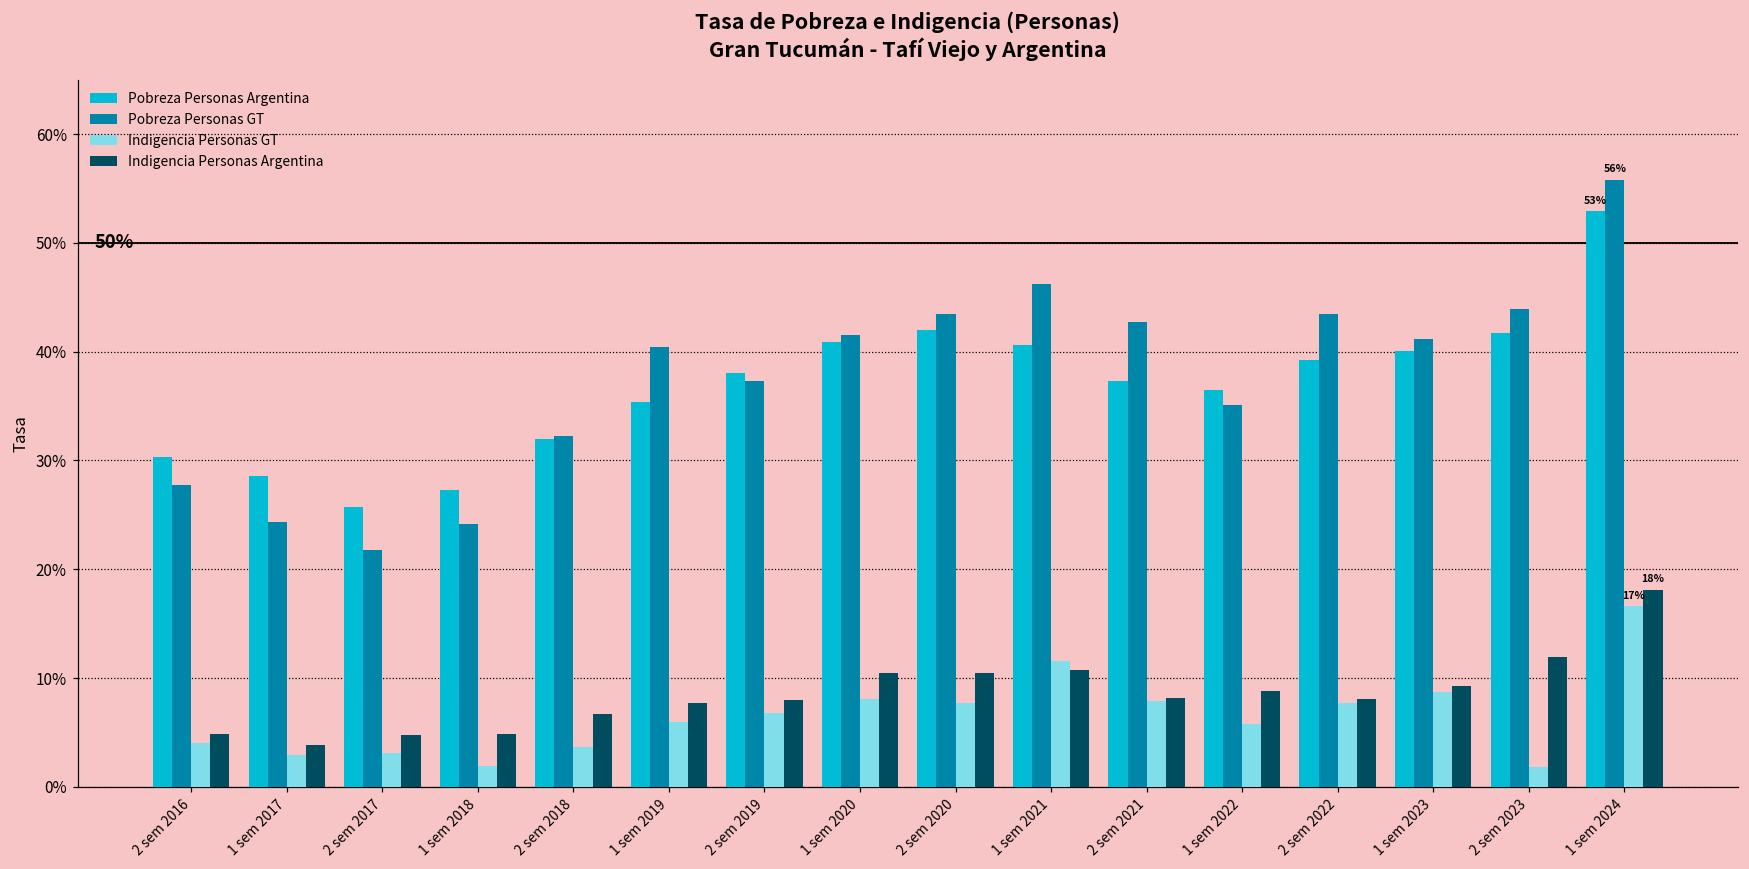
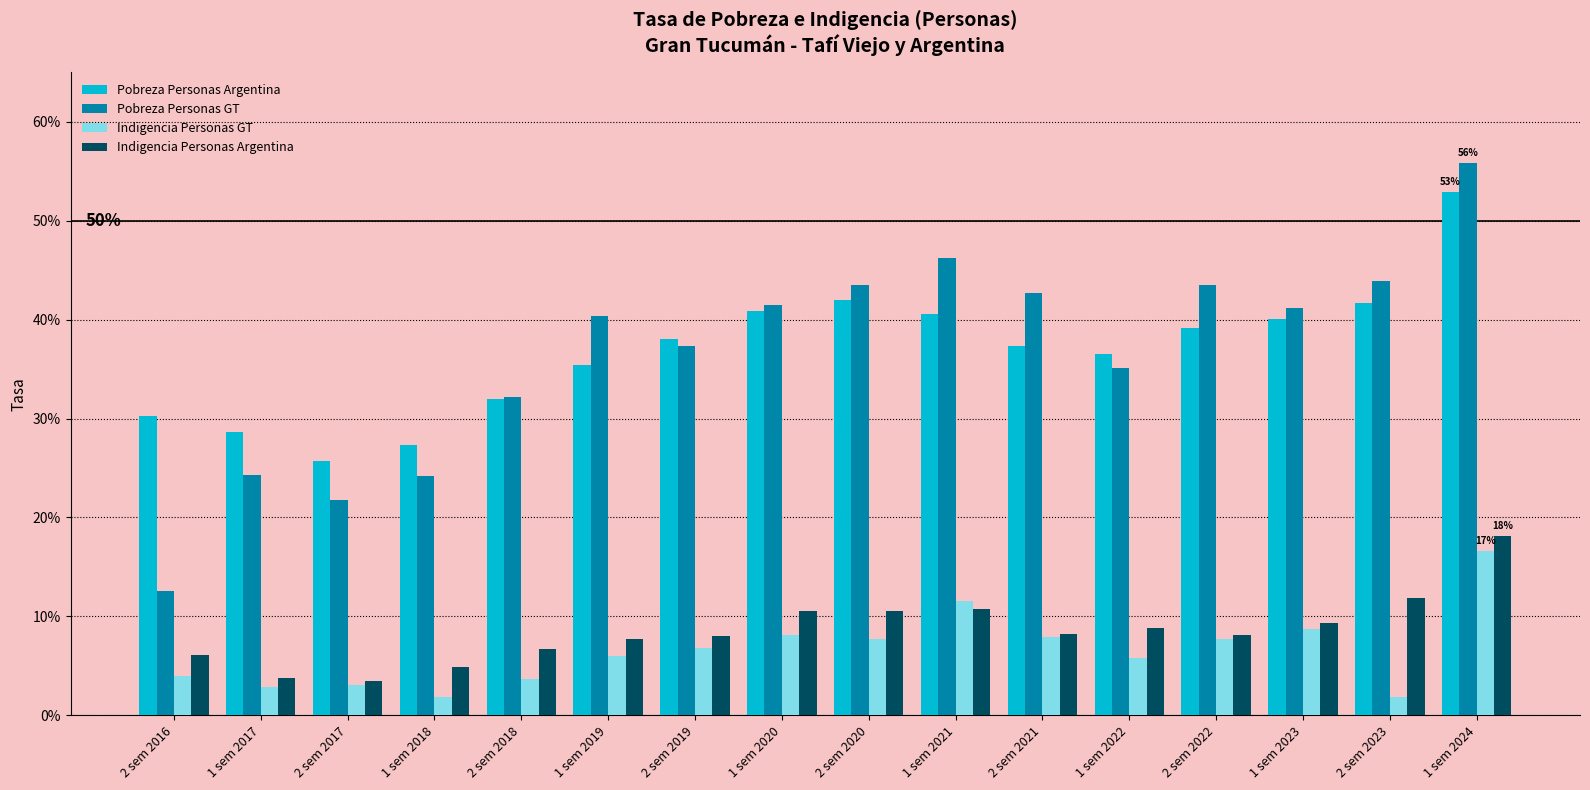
Pobreza Personas GT, 2 sem 2016: 28% -> 13%
Indigencia Personas Argentina, 2 sem 2016: 5% -> 6%
Indigencia Personas Argentina, 2 sem 2017: 5% -> 4%
